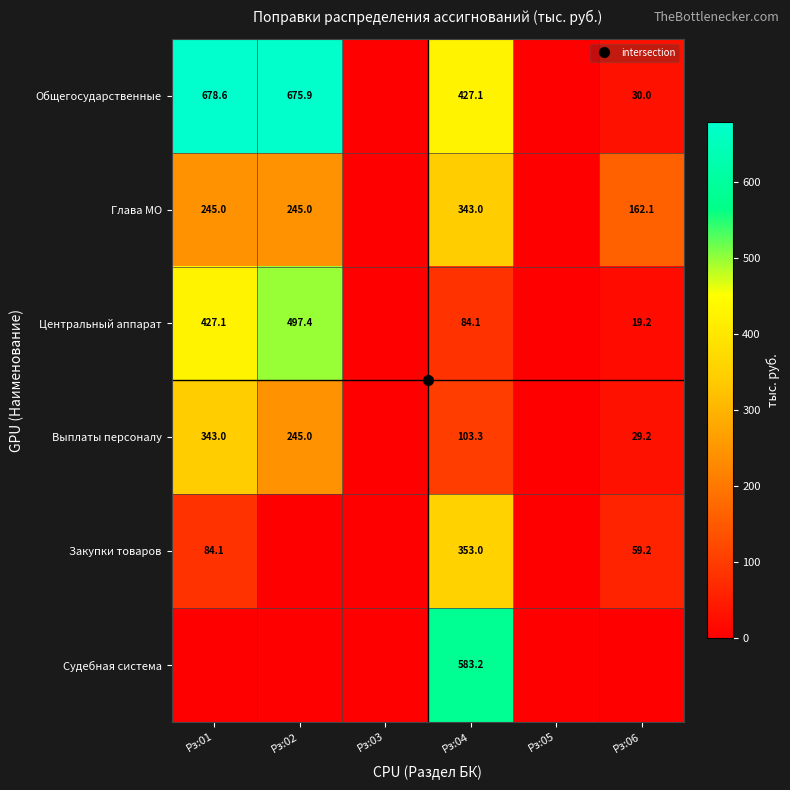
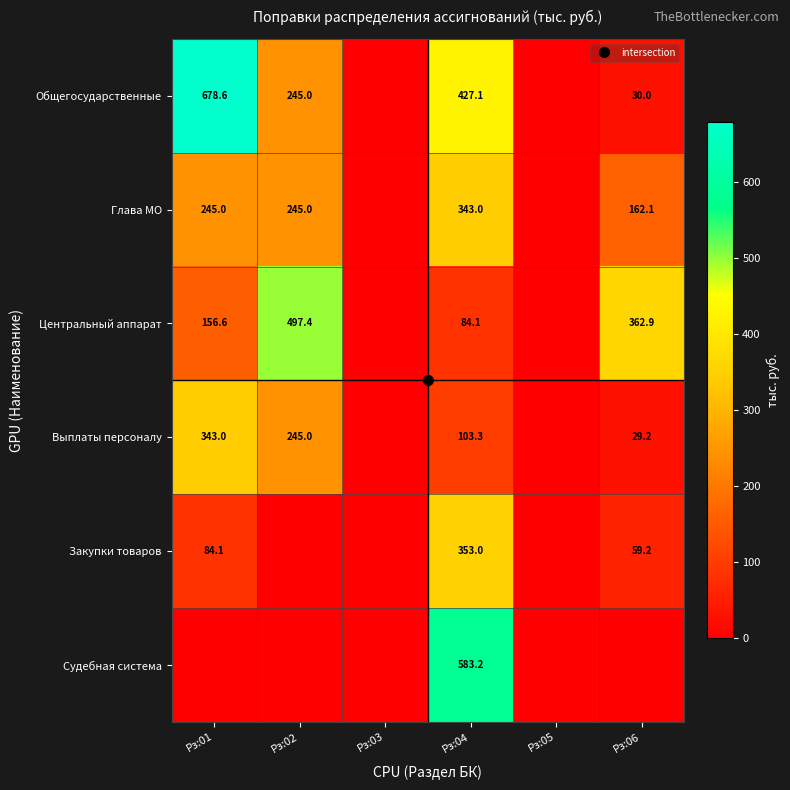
Общегосударственные, Рз:02: 675.9 -> 245.0
Центральный аппарат, Рз:01: 427.1 -> 156.6
Центральный аппарат, Рз:06: 19.2 -> 362.9
